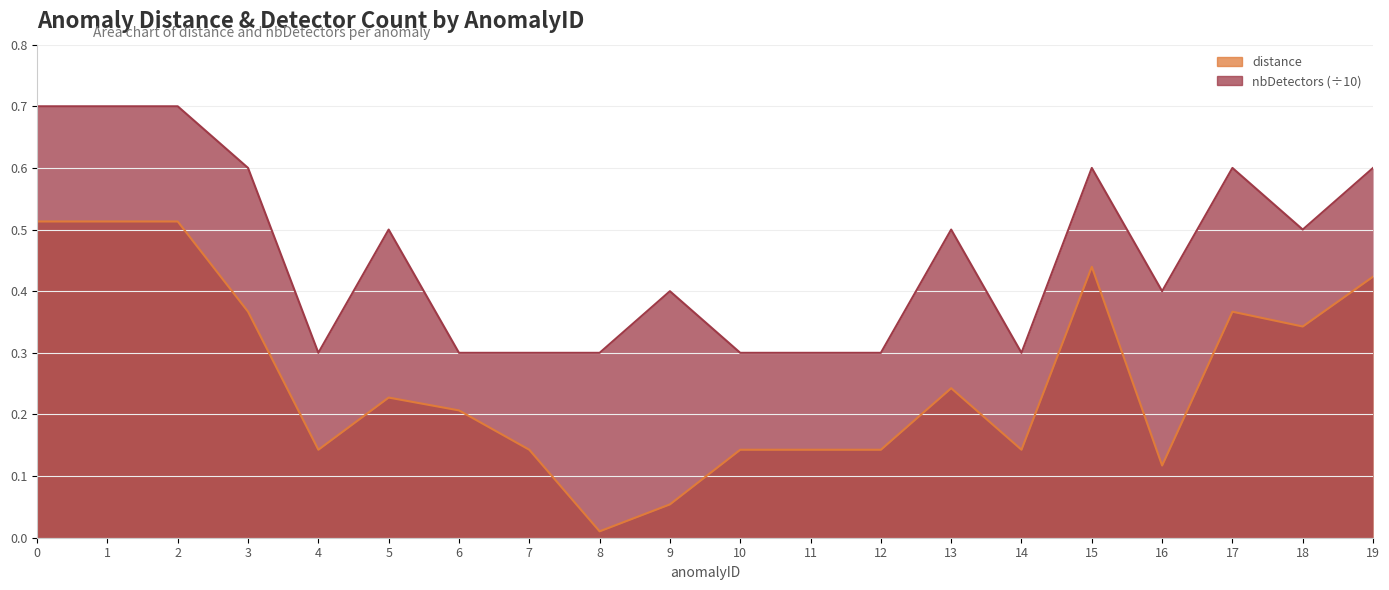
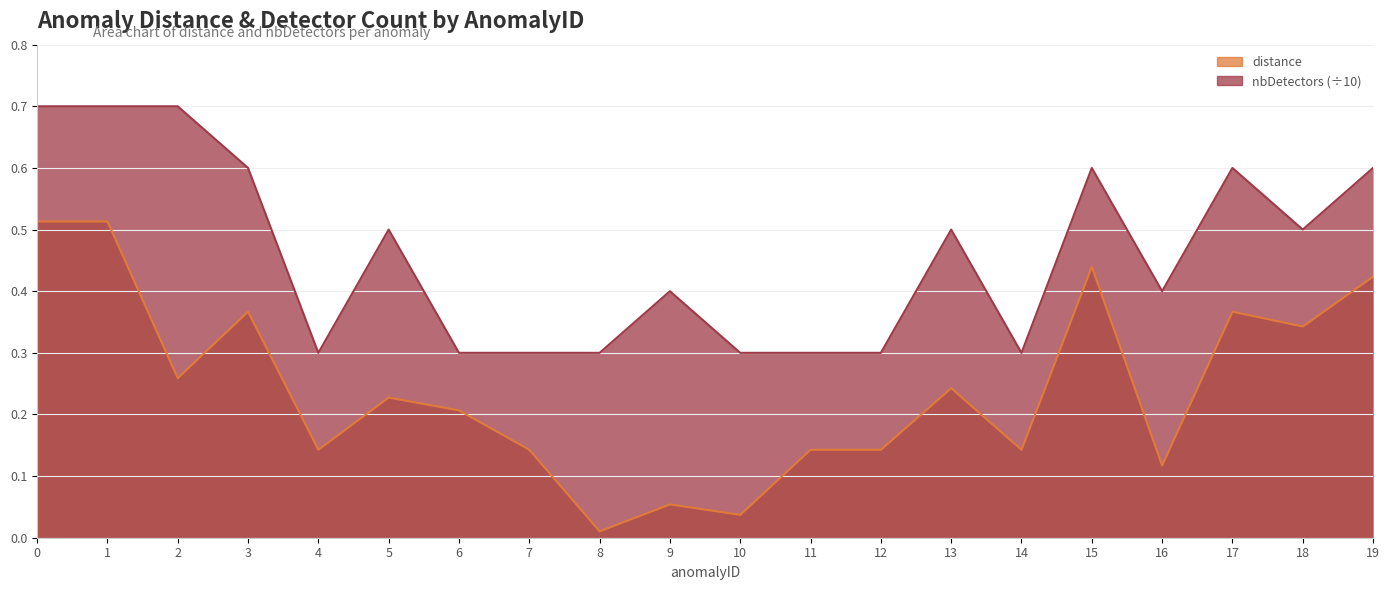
distance, 2: 0.51 -> 0.26
distance, 10: 0.14 -> 0.04
